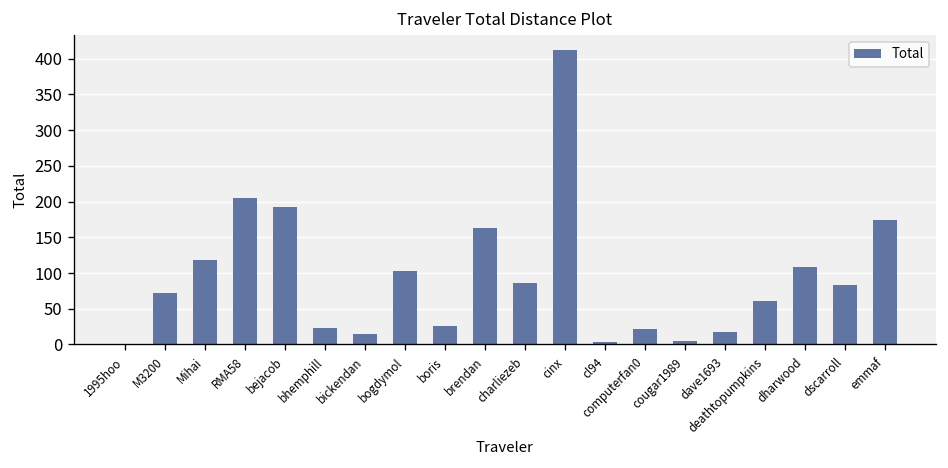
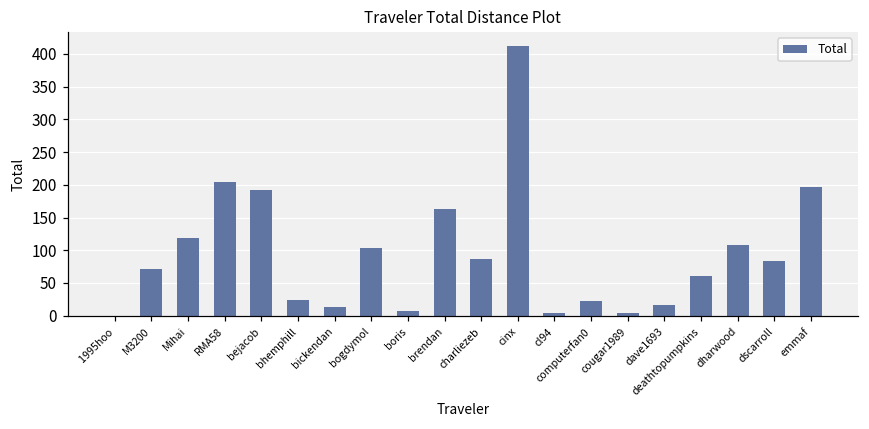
boris: 30 -> 10
emmaf: 170 -> 200
